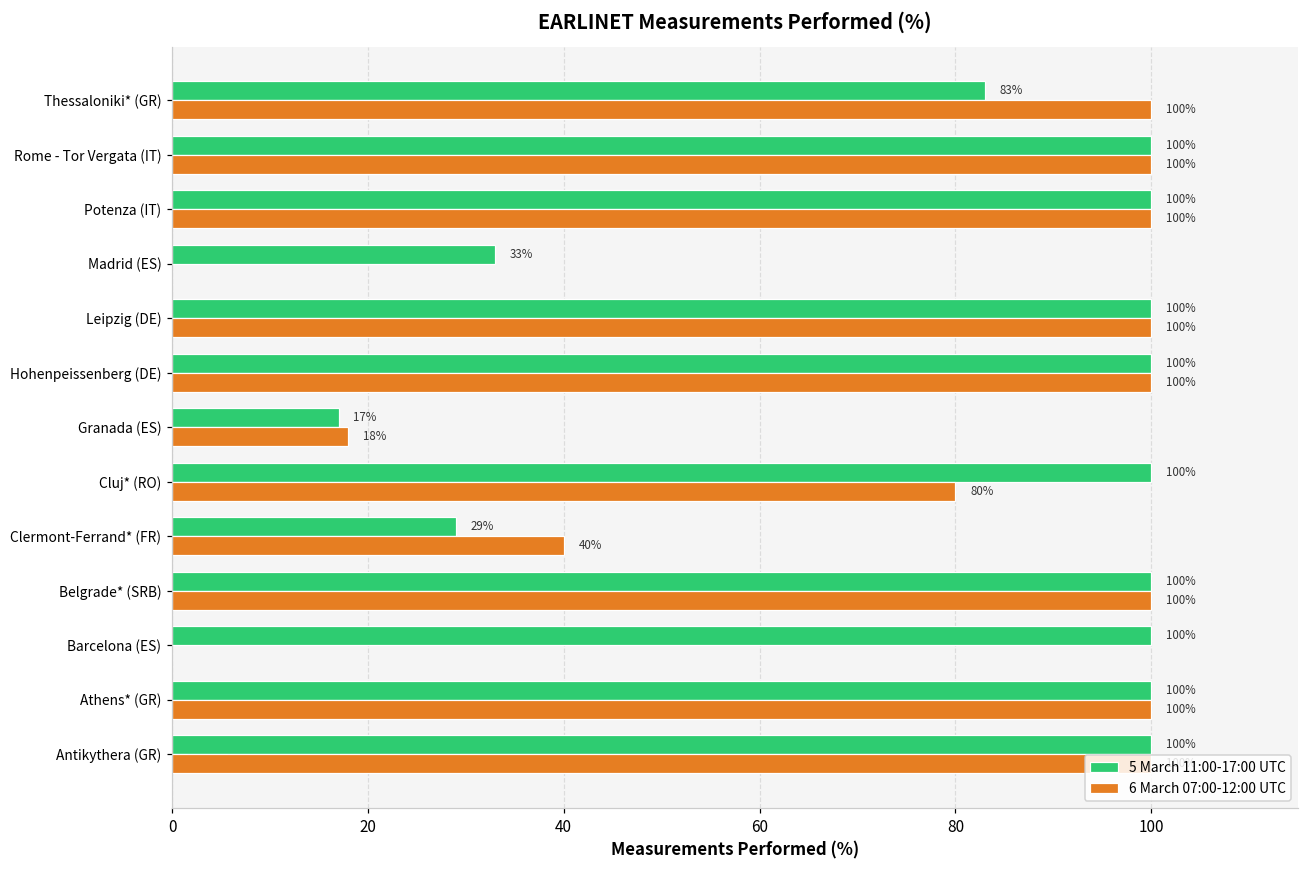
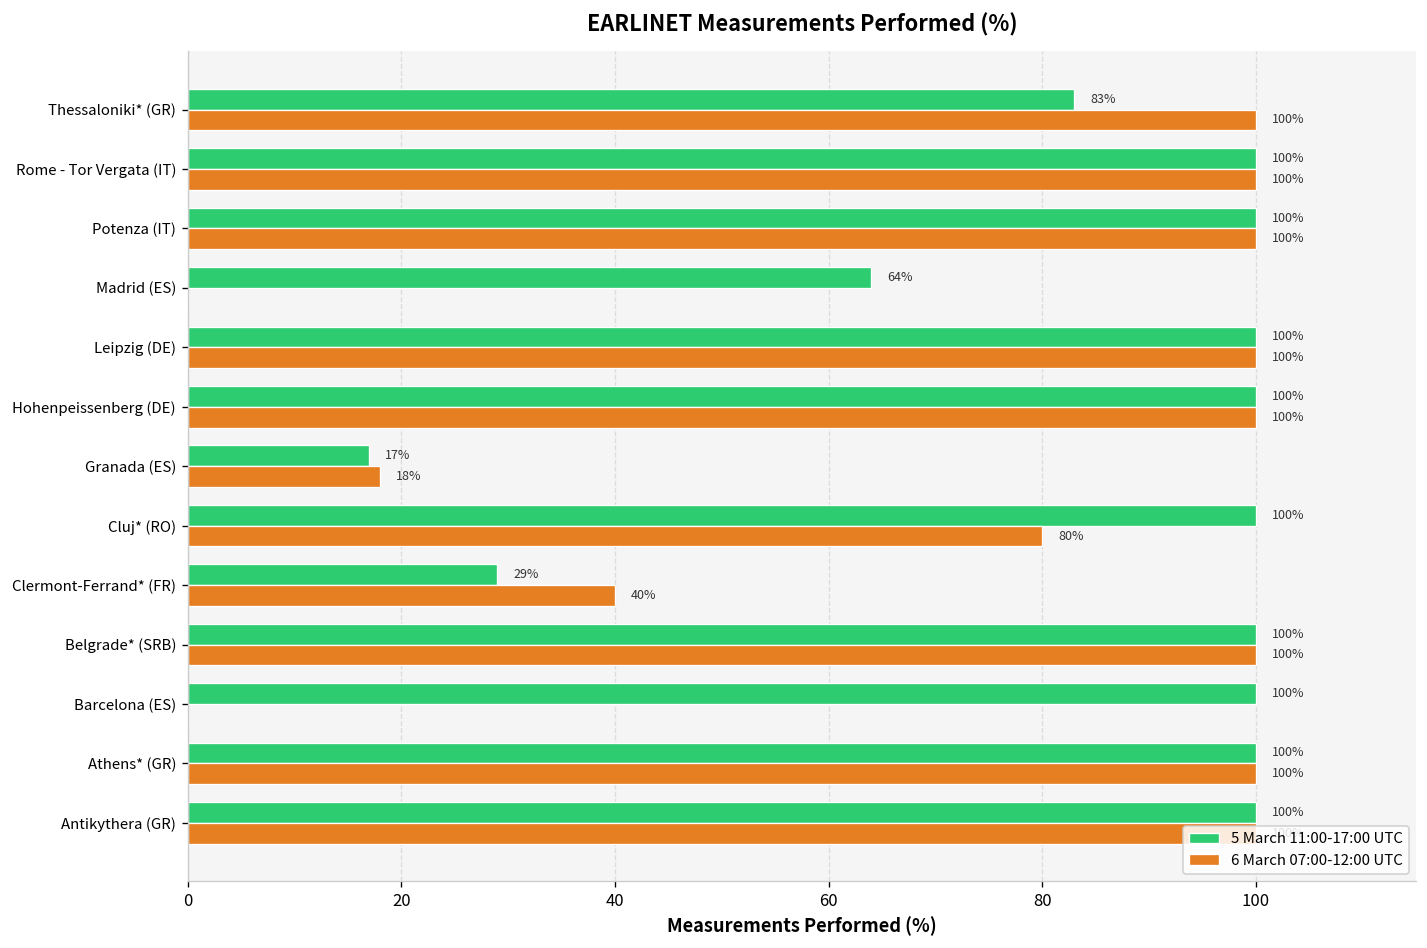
5 March 11:00-17:00 UTC, Madrid (ES): 33% -> 64%
